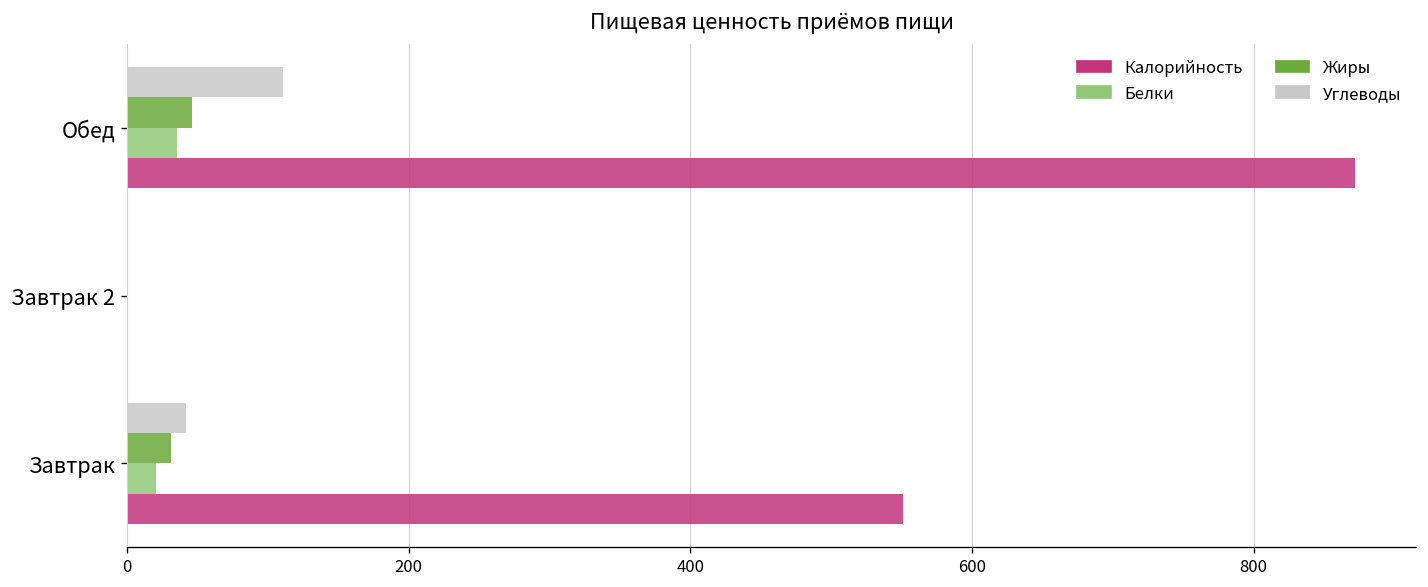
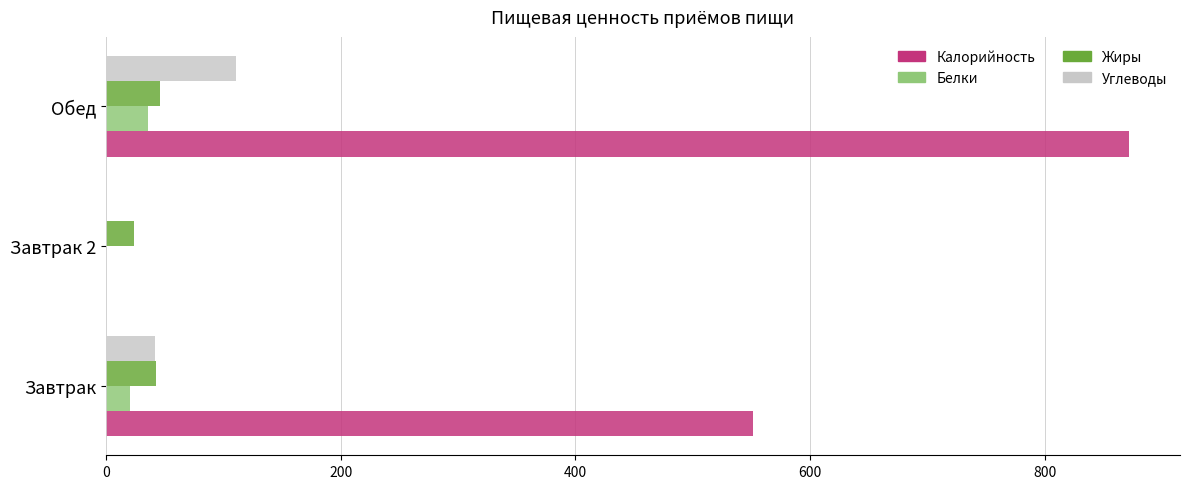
Жиры, Завтрак 2: 0 -> 24
Жиры, Завтрак: 31 -> 43
